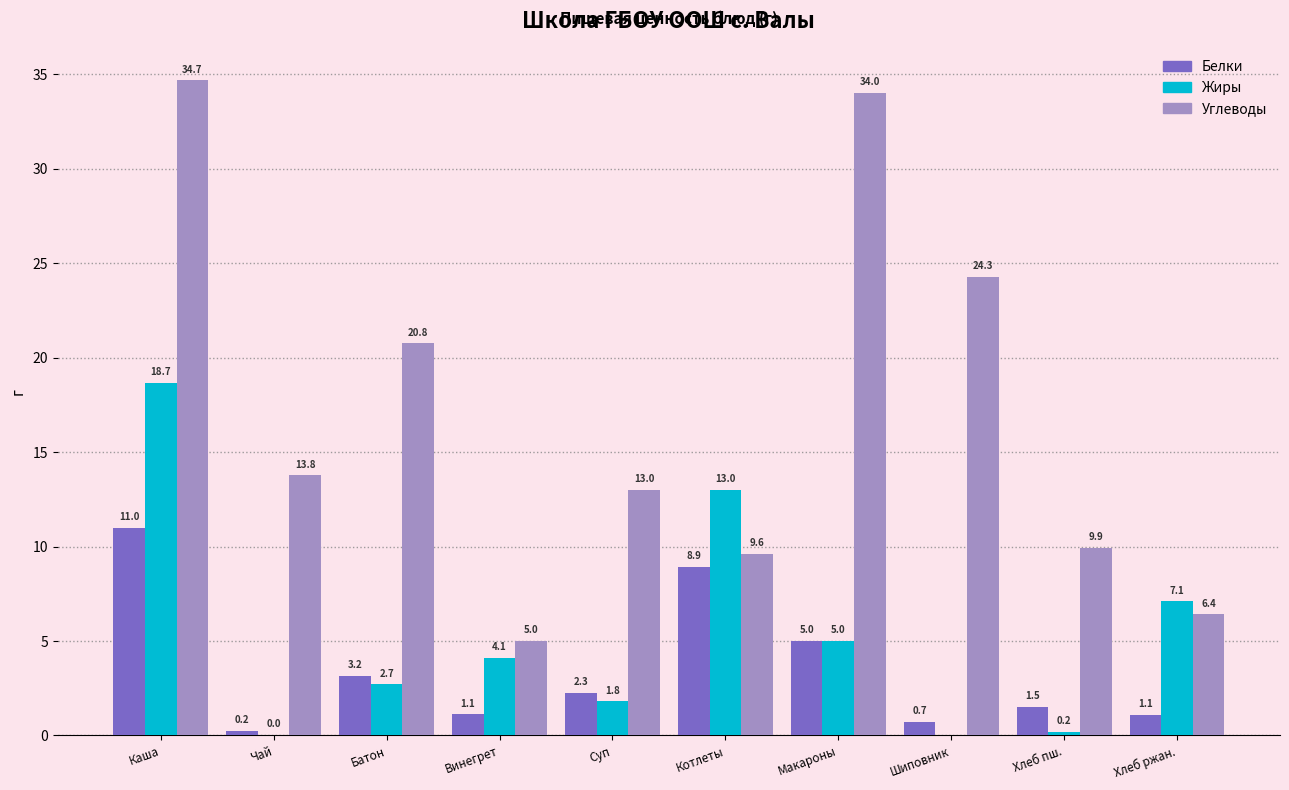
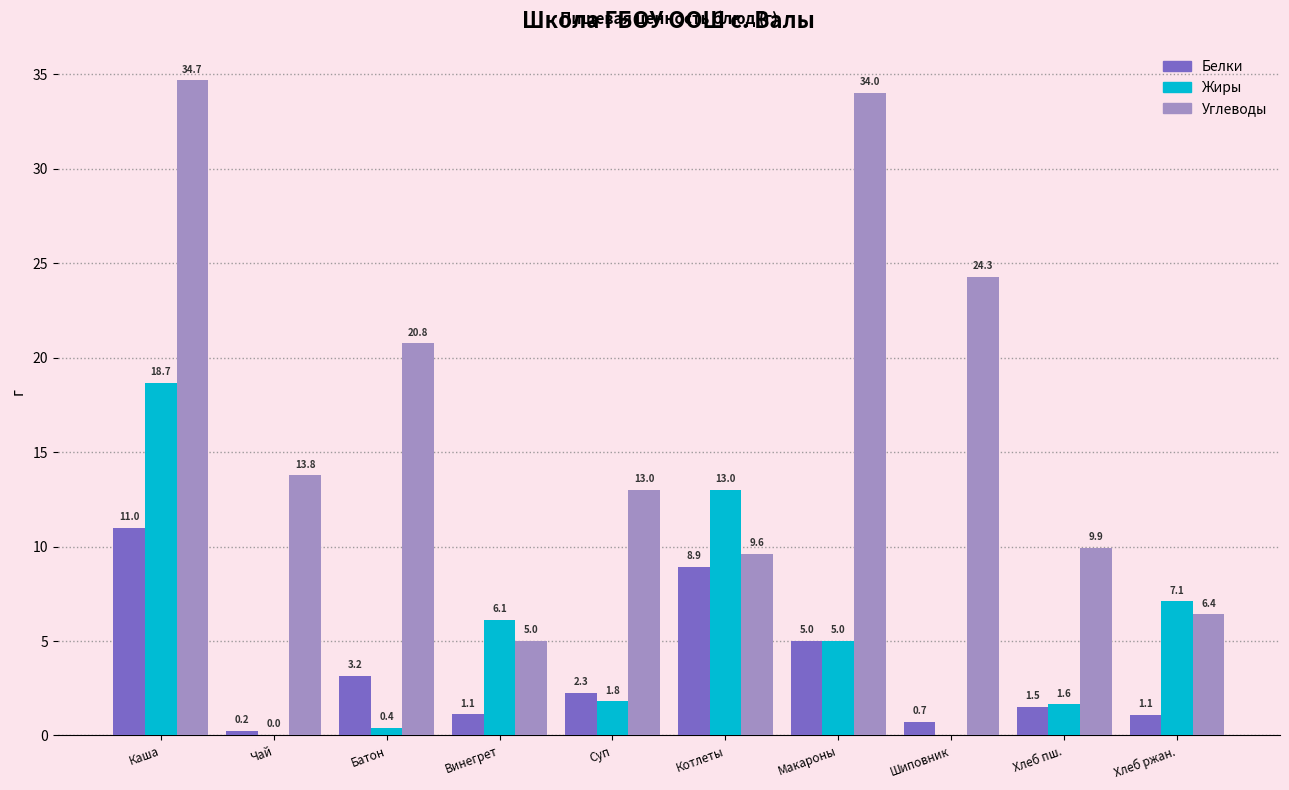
Жиры, Батон: 2.7 -> 0.4
Жиры, Винегрет: 4.1 -> 6.1
Жиры, Хлеб пш.: 0.2 -> 1.6
